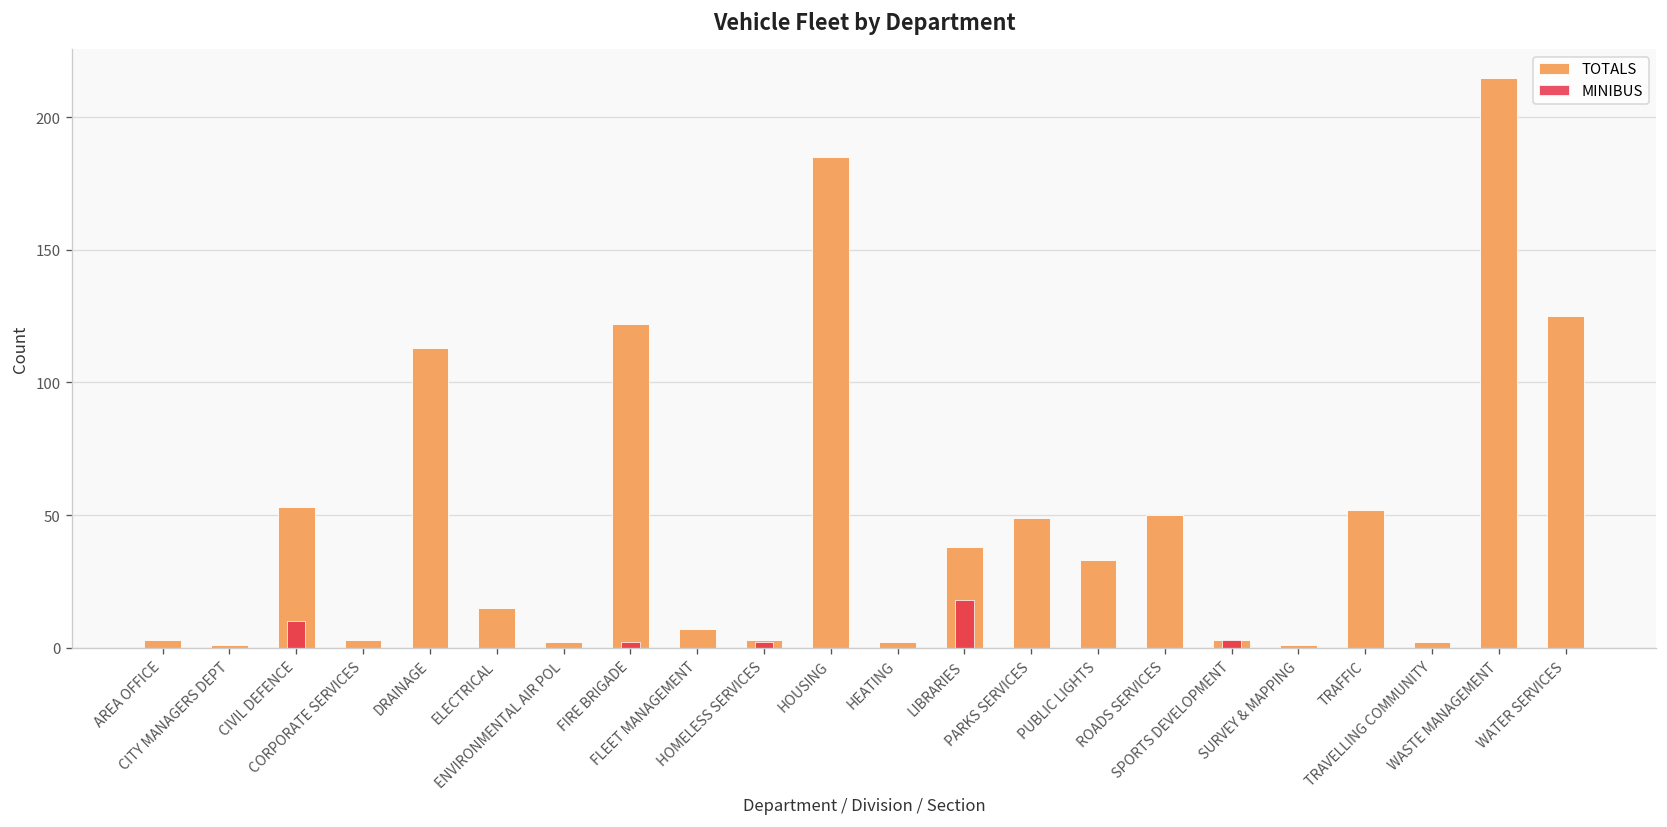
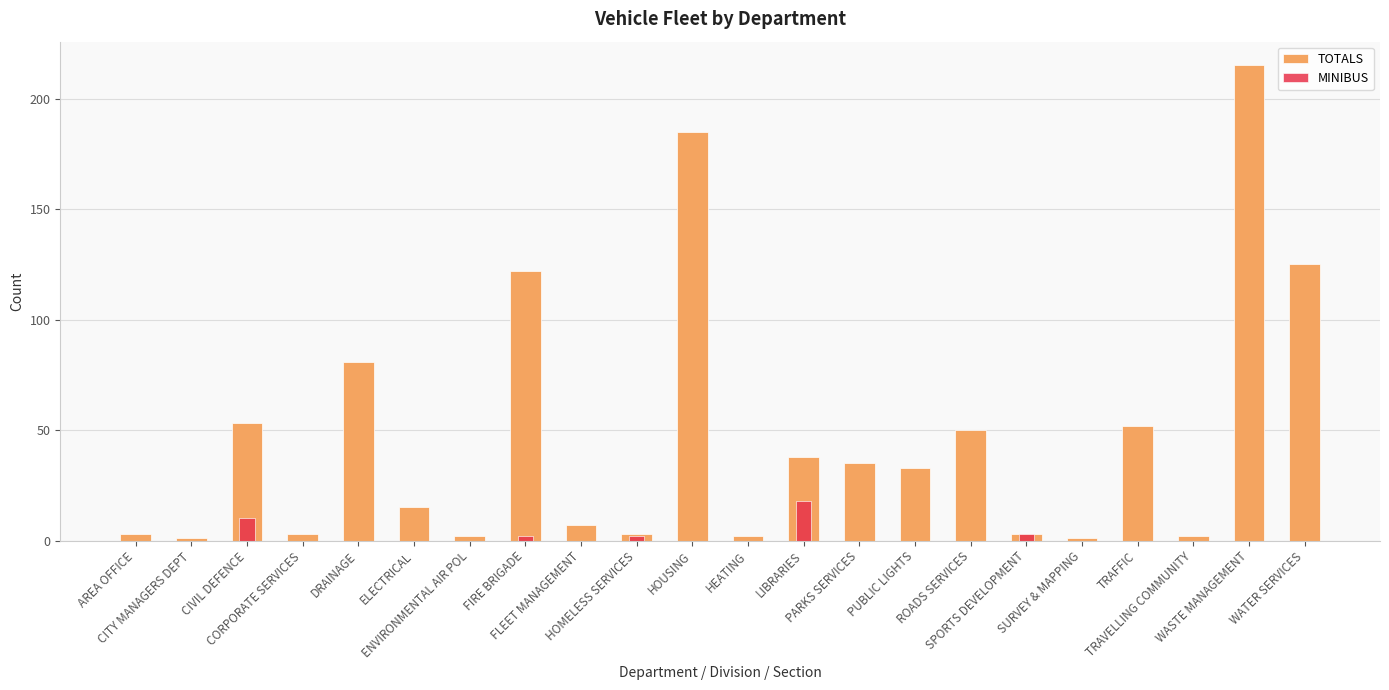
TOTALS, DRAINAGE: 113 -> 81
TOTALS, PARKS SERVICES: 49 -> 35
